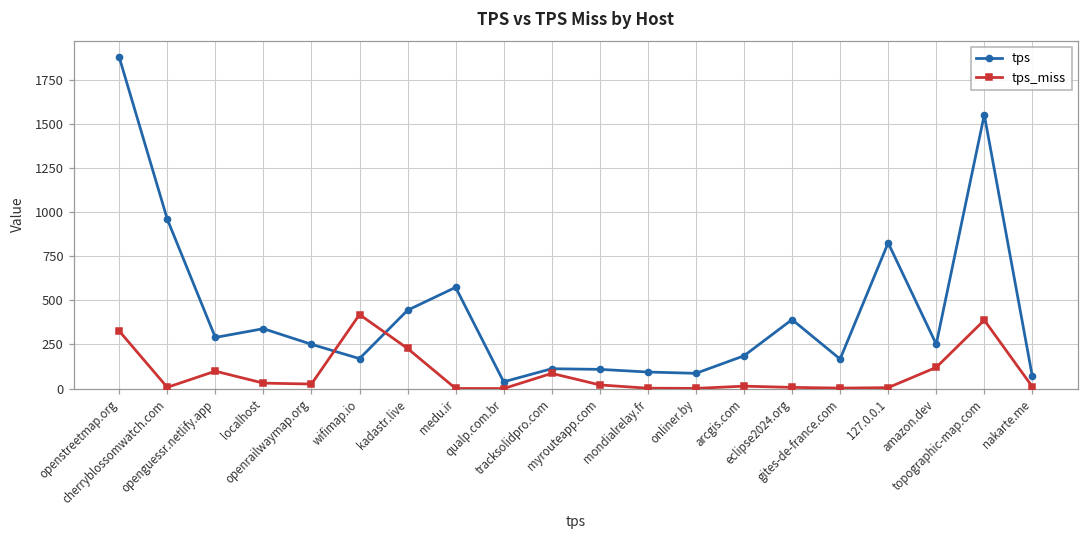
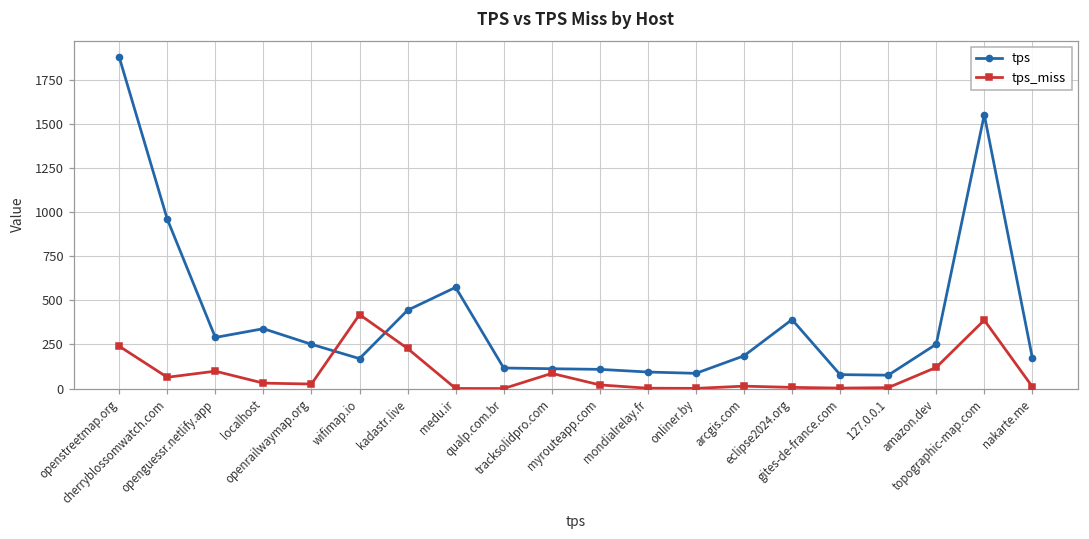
tps_miss, openstreetmap.org: 330 -> 240
tps_miss, cherryblossomwatch.com: 10 -> 60
tps, qualp.com.br: 40 -> 120
tps, gites-de-france.com: 170 -> 80
tps, 127.0.0.1: 830 -> 80
tps, nakarte.me: 70 -> 170
